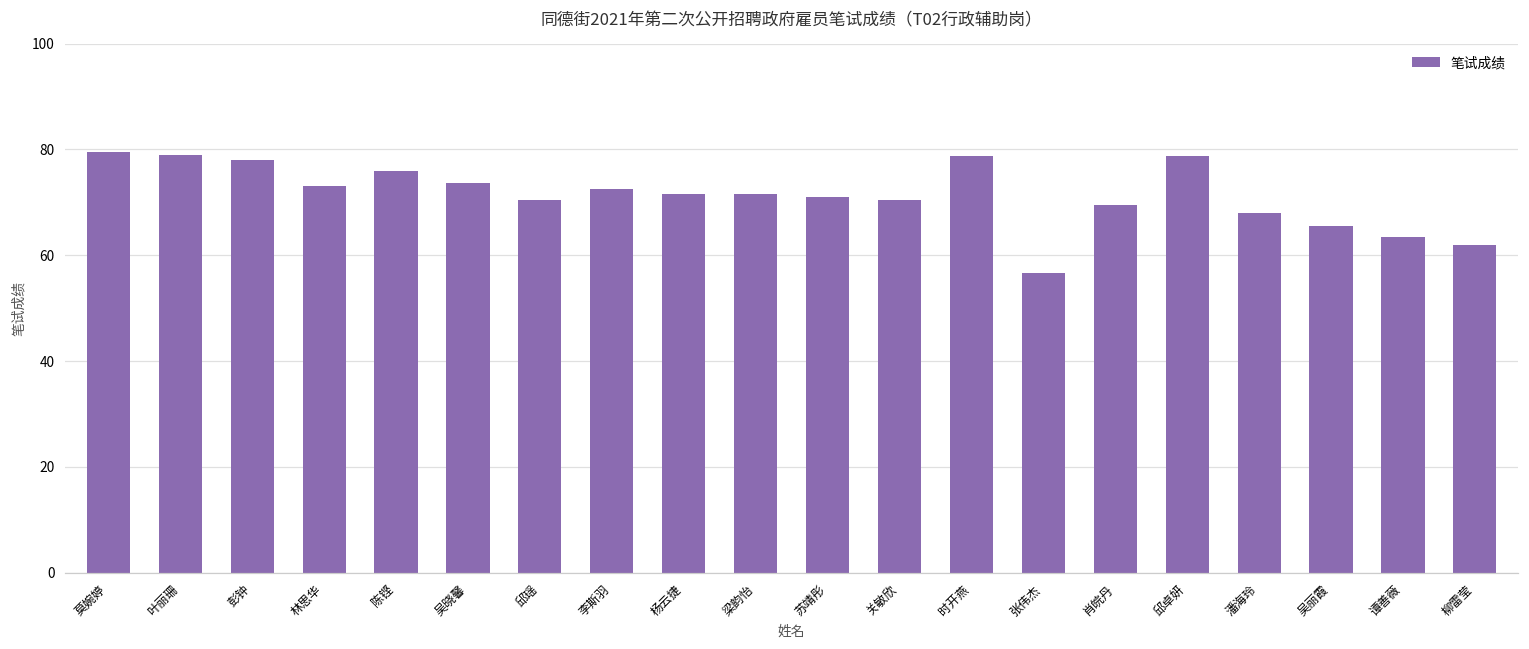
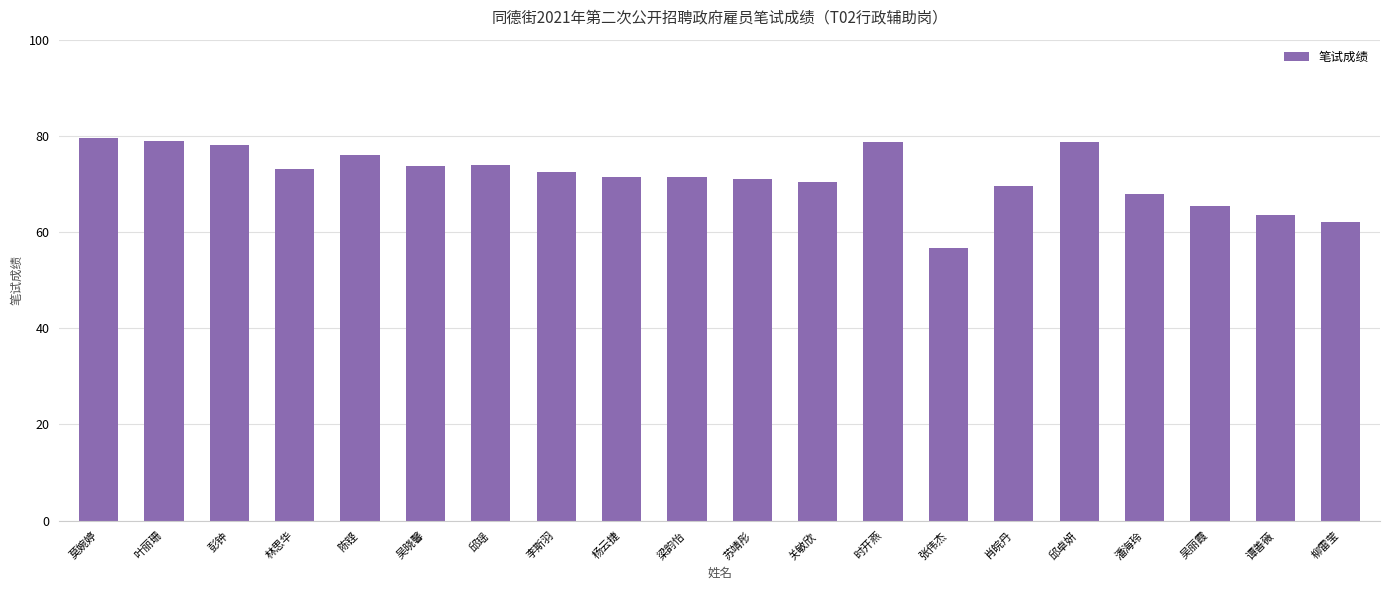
邱瑶: 71 -> 74
